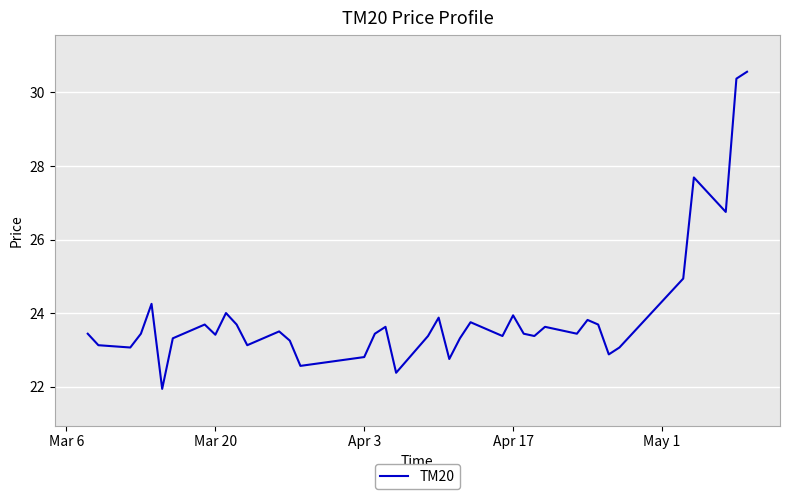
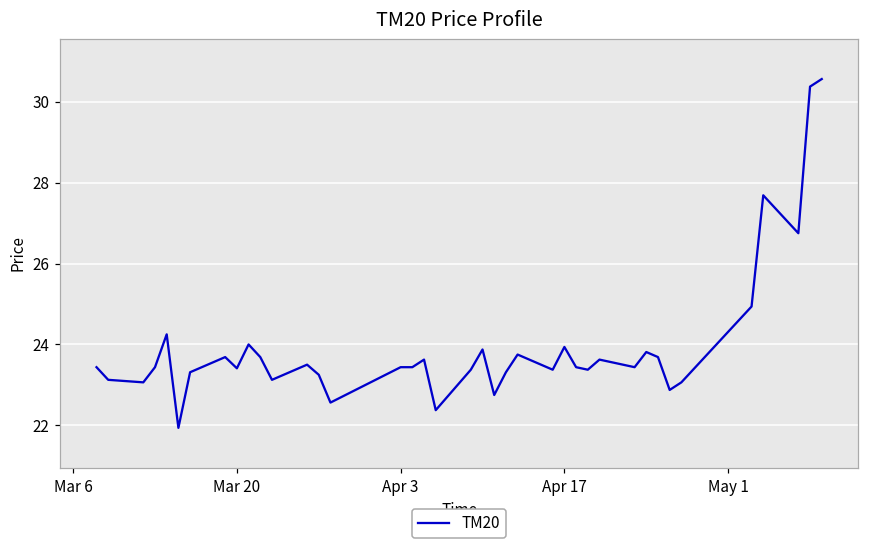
Apr 3: 22.8 -> 23.4
